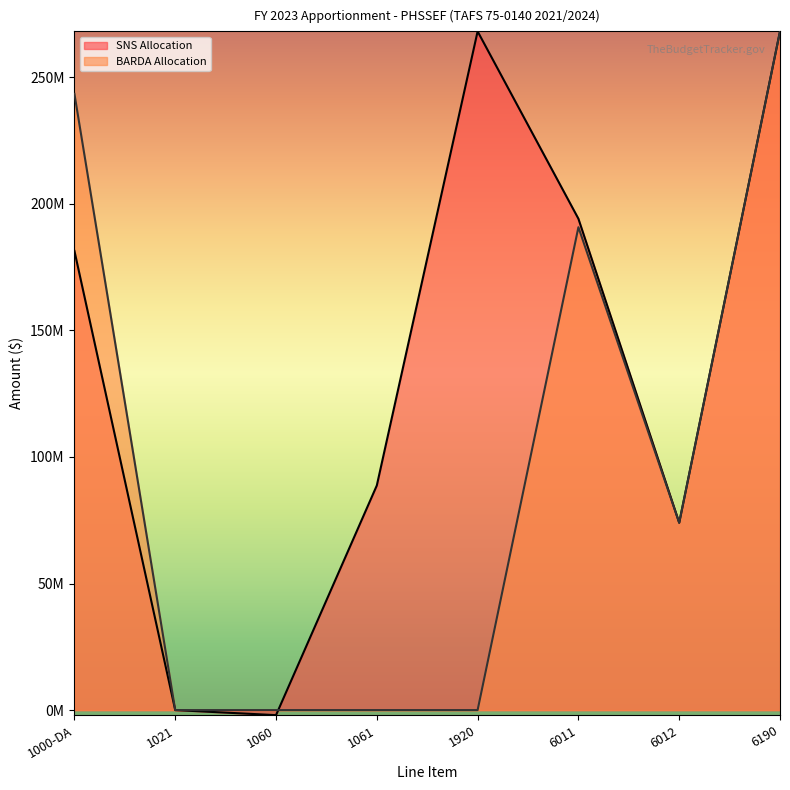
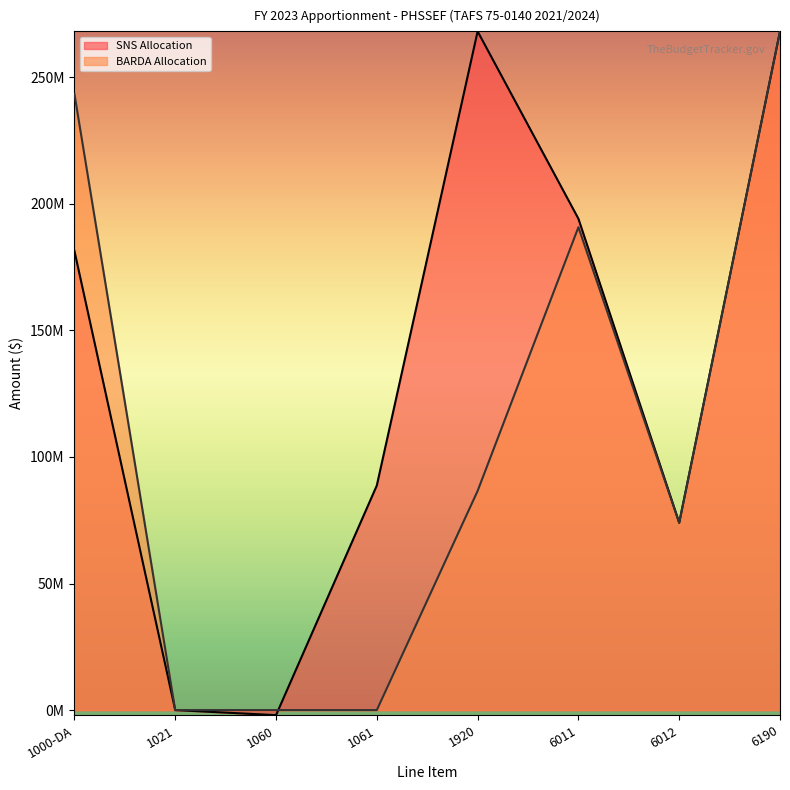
BARDA Allocation, 1920: 0 -> 87000000
